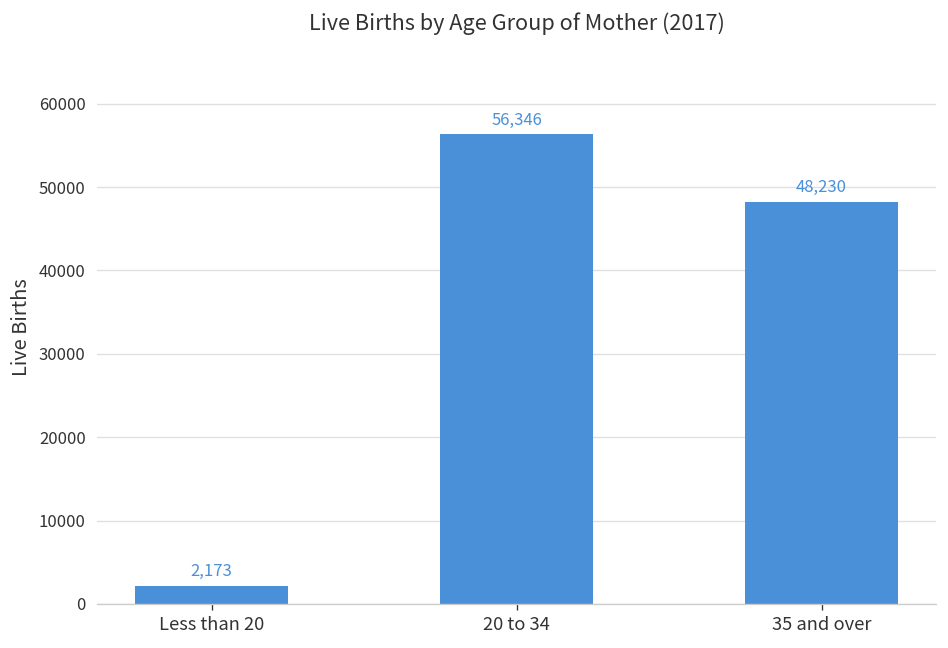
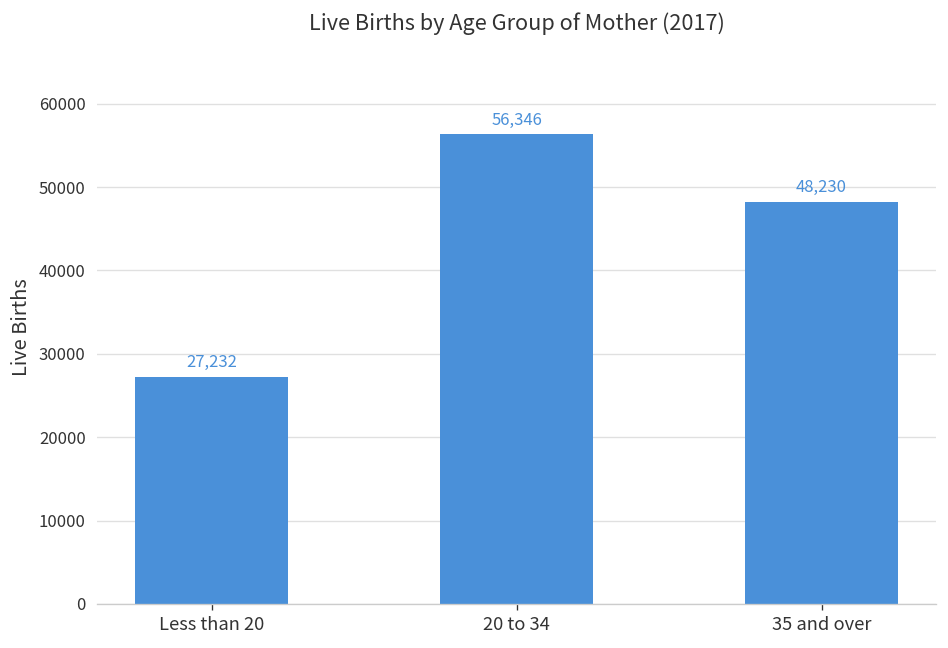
Less than 20: 2,173 -> 27,232
